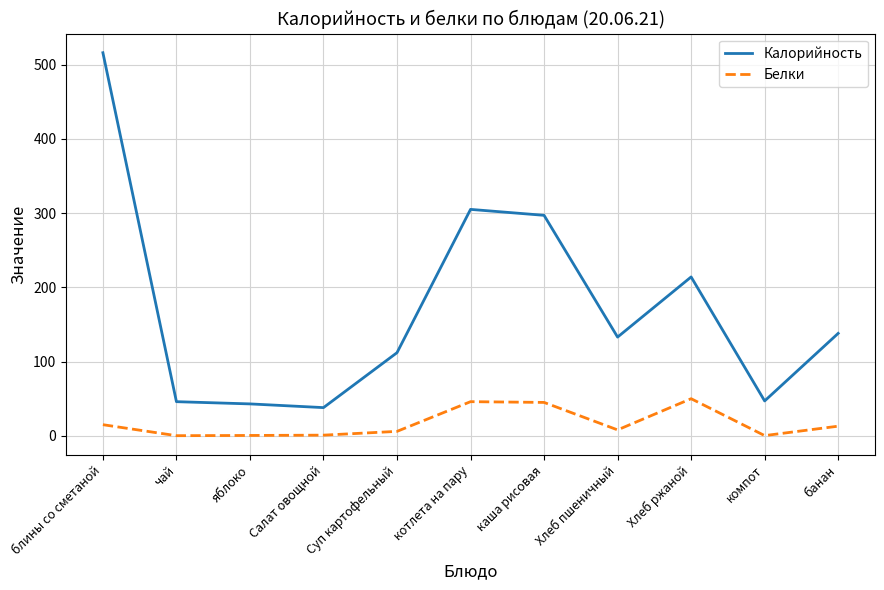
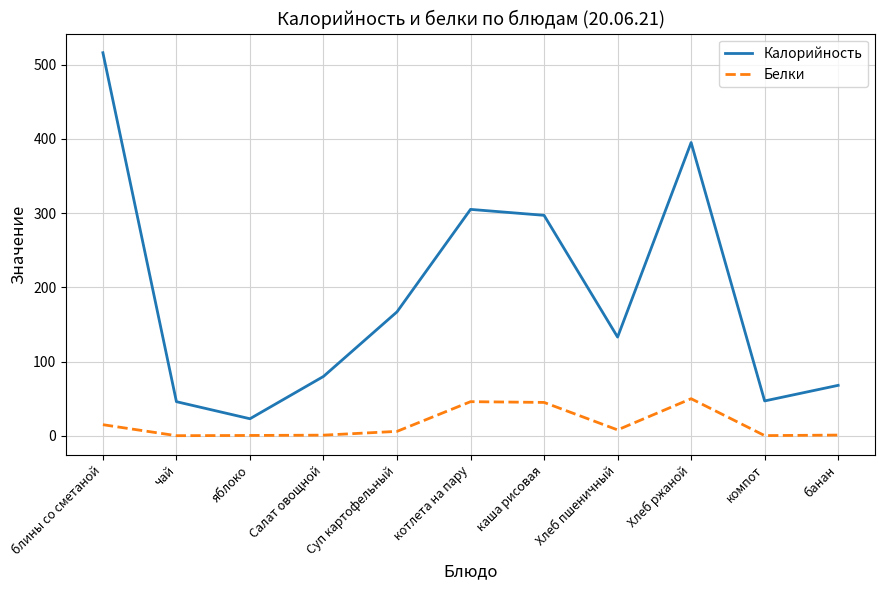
Калорийность, яблоко: 40 -> 20
Калорийность, Салат овощной: 40 -> 80
Калорийность, Суп картофельный: 110 -> 170
Калорийность, Хлеб ржаной: 210 -> 400
Калорийность, банан: 140 -> 70
Белки, банан: 10 -> 0
